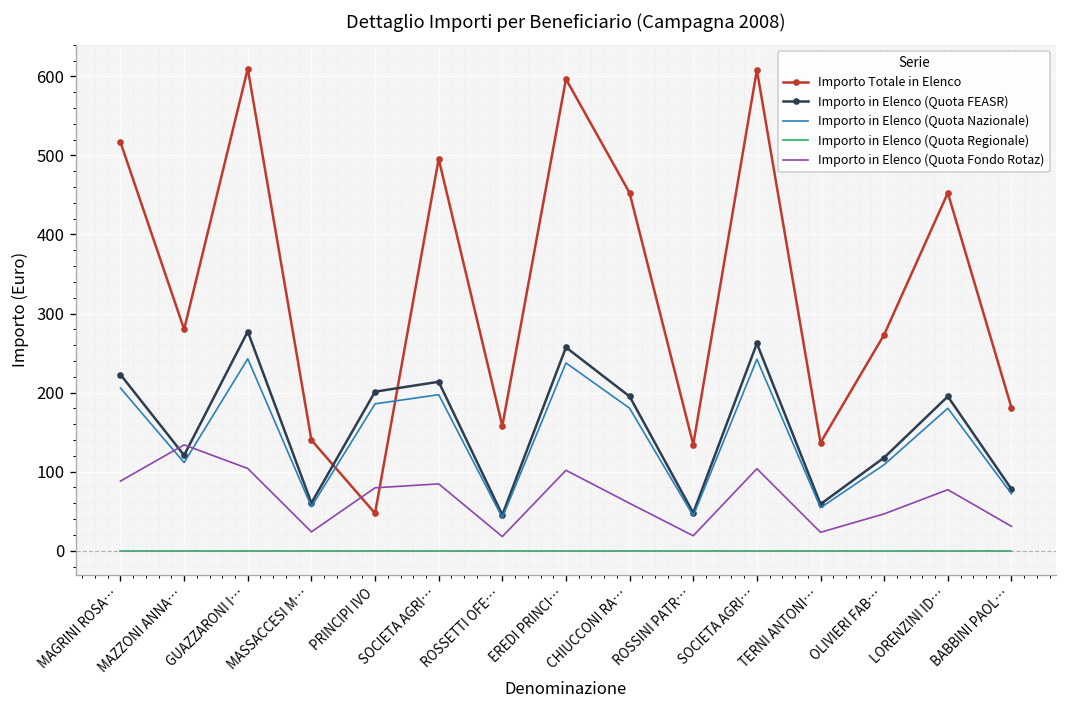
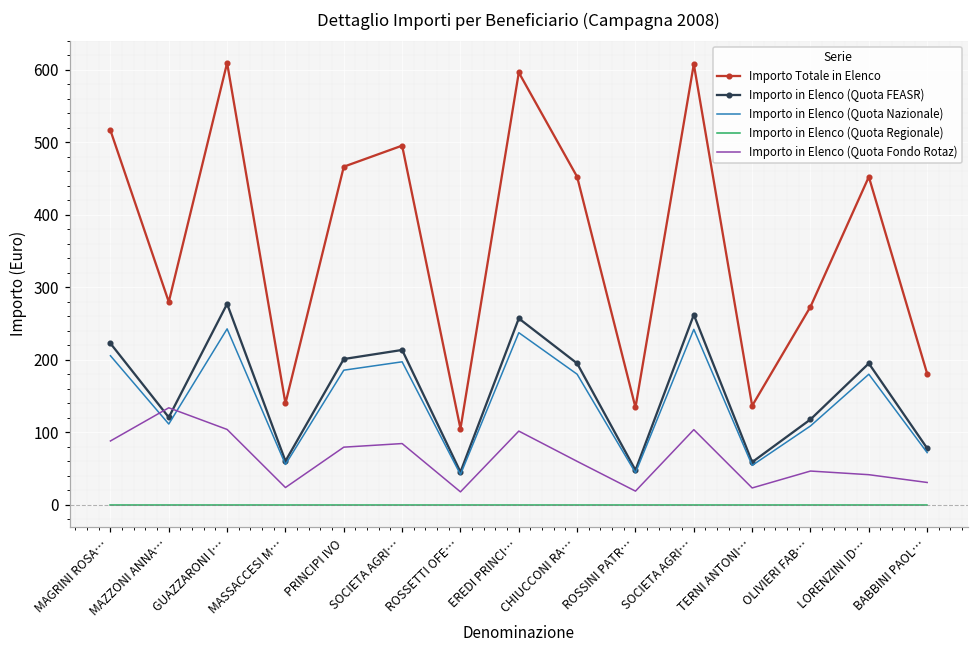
Importo Totale in Elenco, PRINCIPI IVO: 50 -> 470
Importo Totale in Elenco, ROSSETTI OFE…: 160 -> 110
Importo in Elenco (Quota Fondo Rotaz), LORENZINI ID…: 80 -> 40
